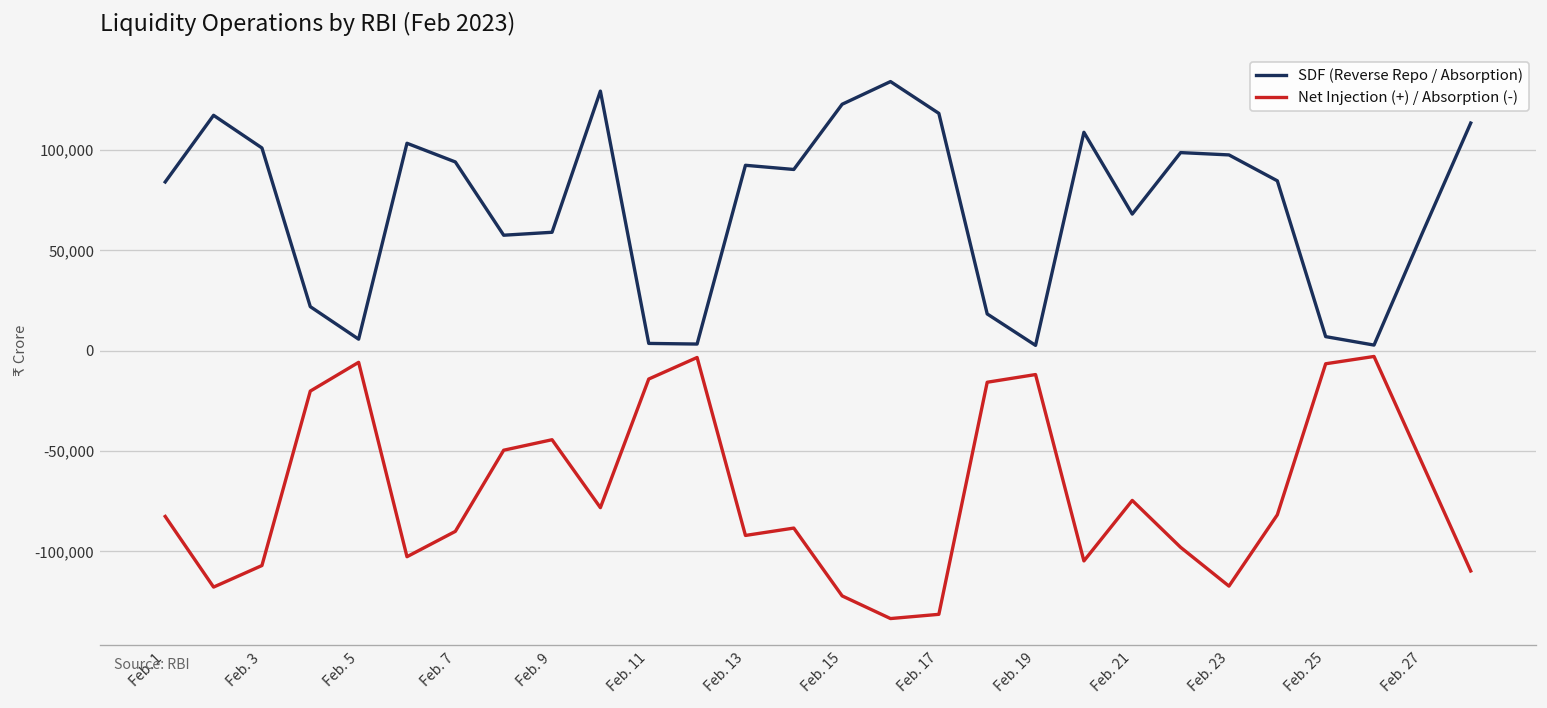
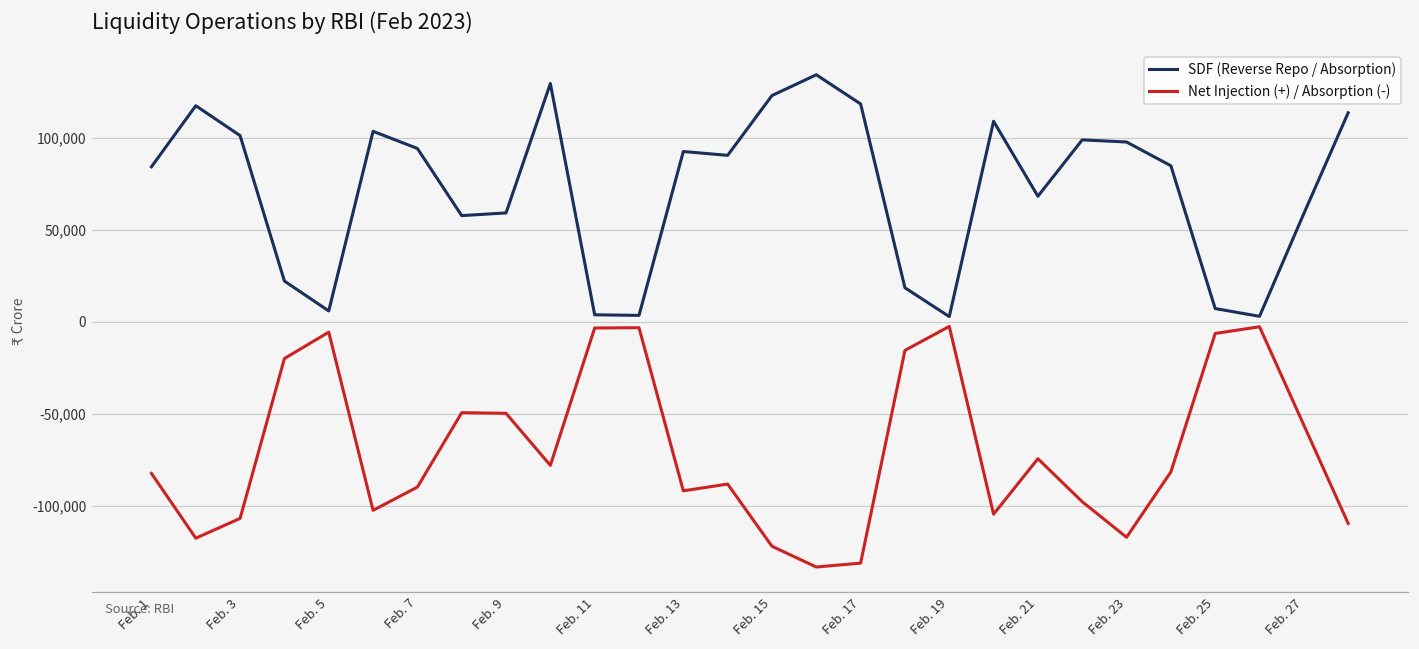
Net Injection (+) / Absorption (-), Feb. 9: -44,000 -> -50,000
Net Injection (+) / Absorption (-), Feb. 11: -14,000 -> -4,000
Net Injection (+) / Absorption (-), Feb. 19: -12,000 -> -3,000
